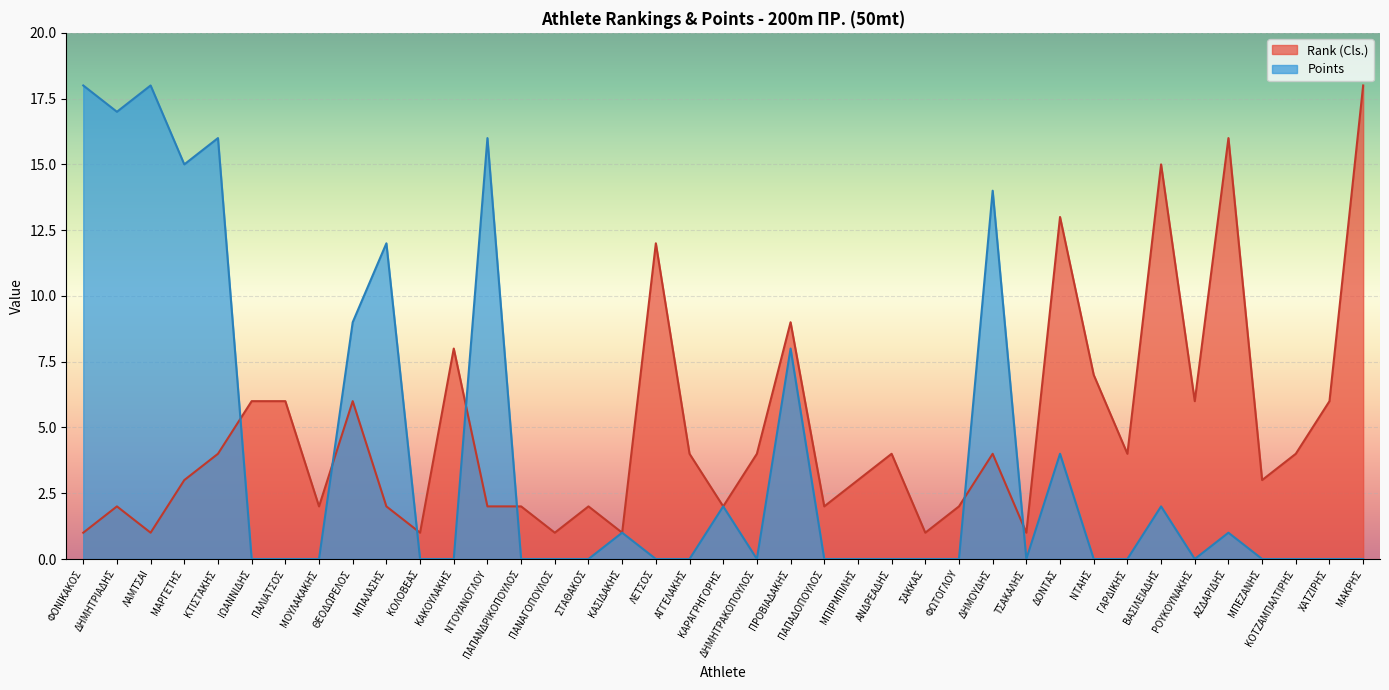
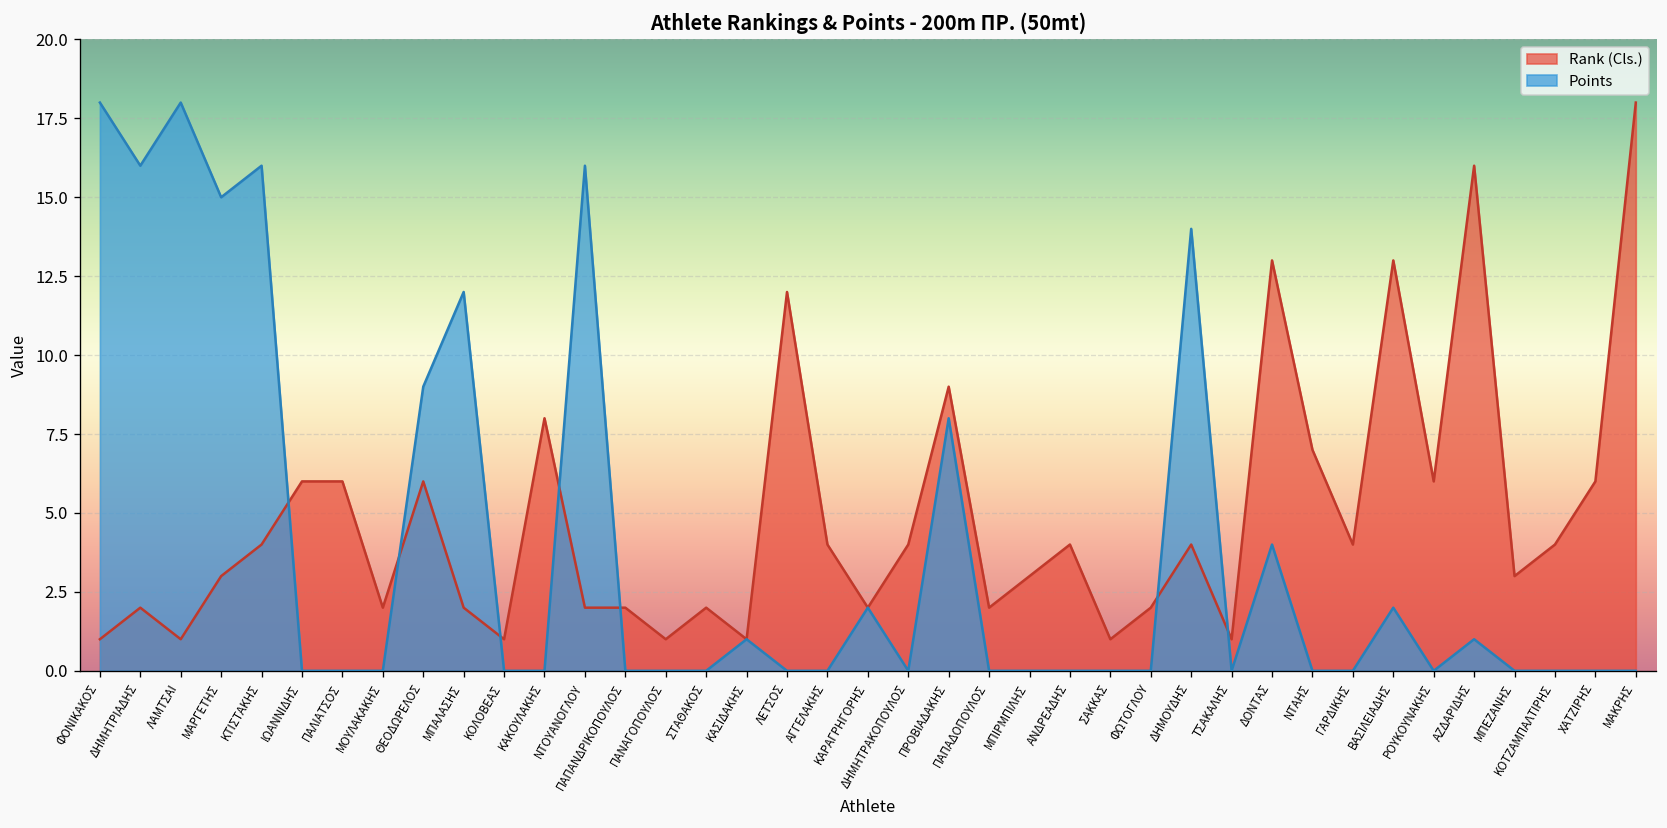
Points, ΔΗΜΗΤΡΙΑΔΗΣ: 17 -> 16
Rank (Cls.), ΒΑΣΙΛΕΙΑΔΗΣ: 15 -> 13
